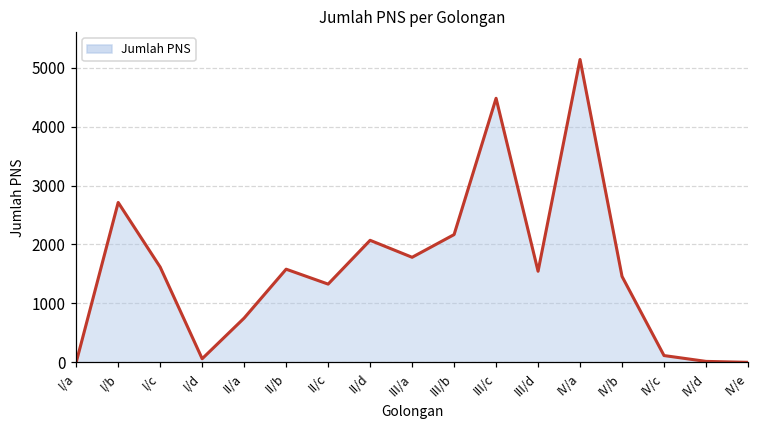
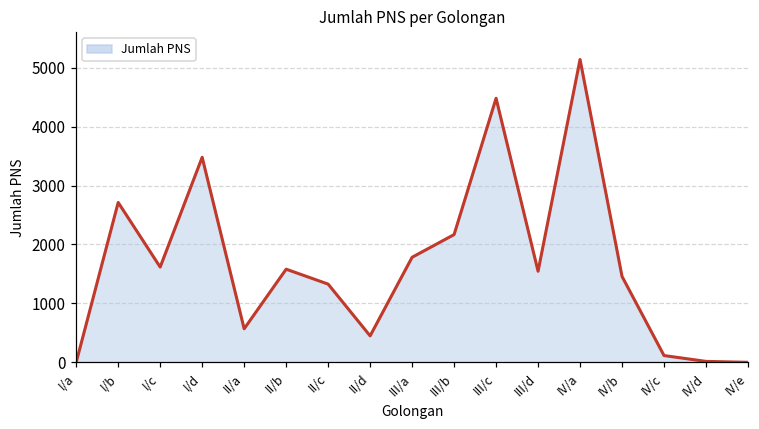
I/d: 100 -> 3500
II/a: 800 -> 600
II/d: 2100 -> 500
